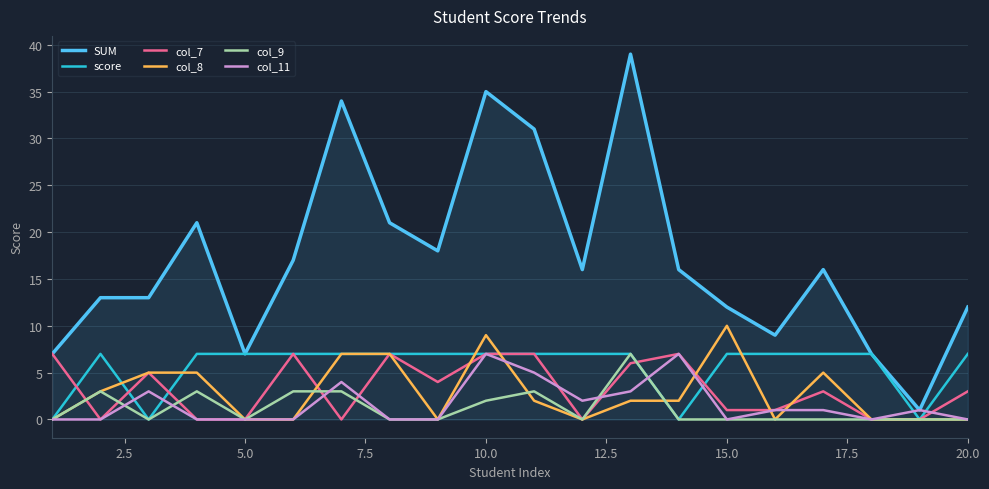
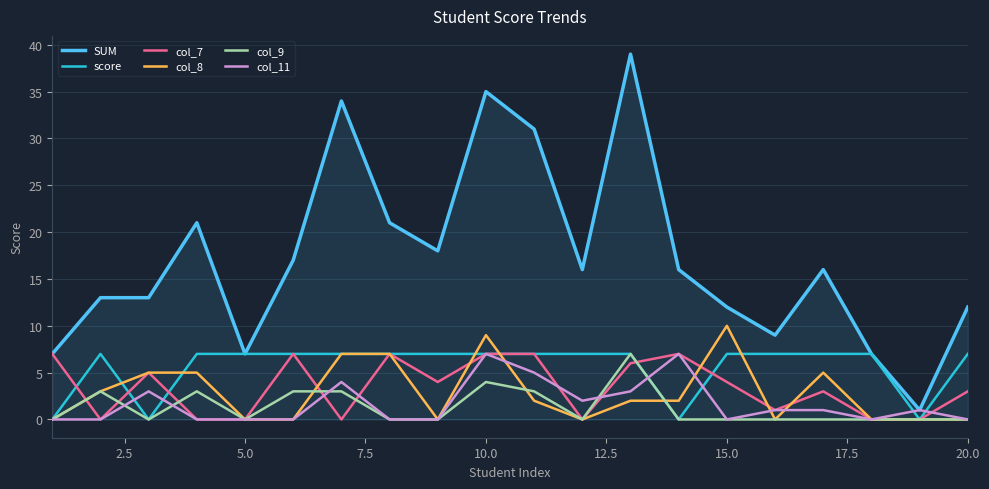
col_9, 10.0: 2 -> 4
col_7, 15.0: 1 -> 4
